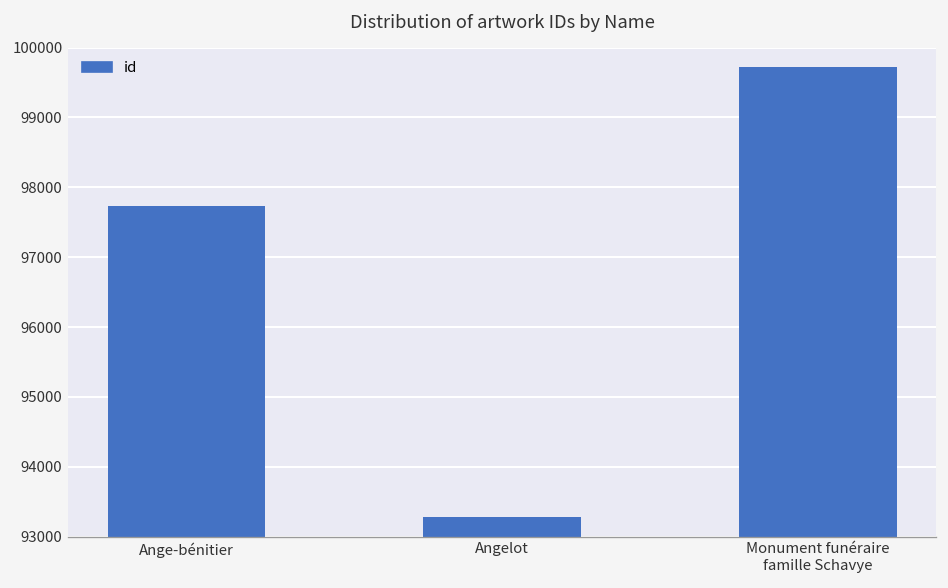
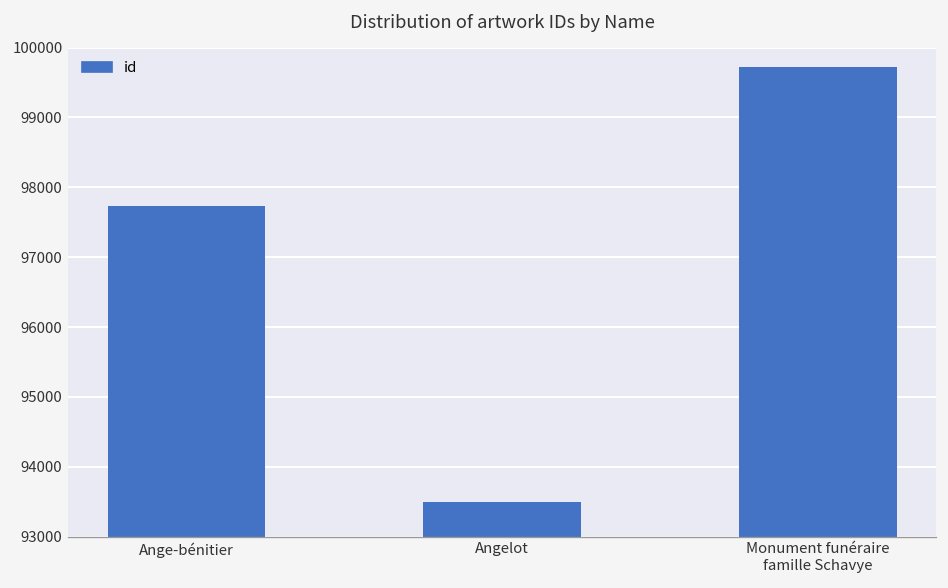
Angelot: 93300 -> 93500
